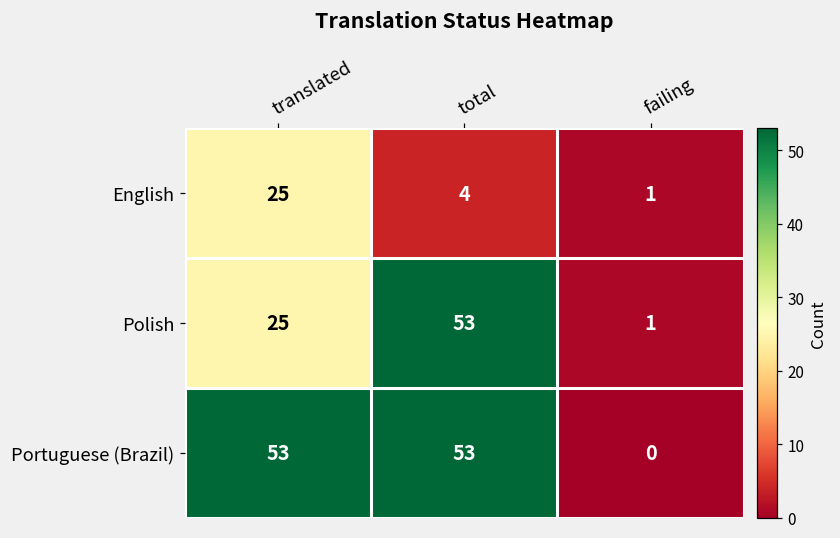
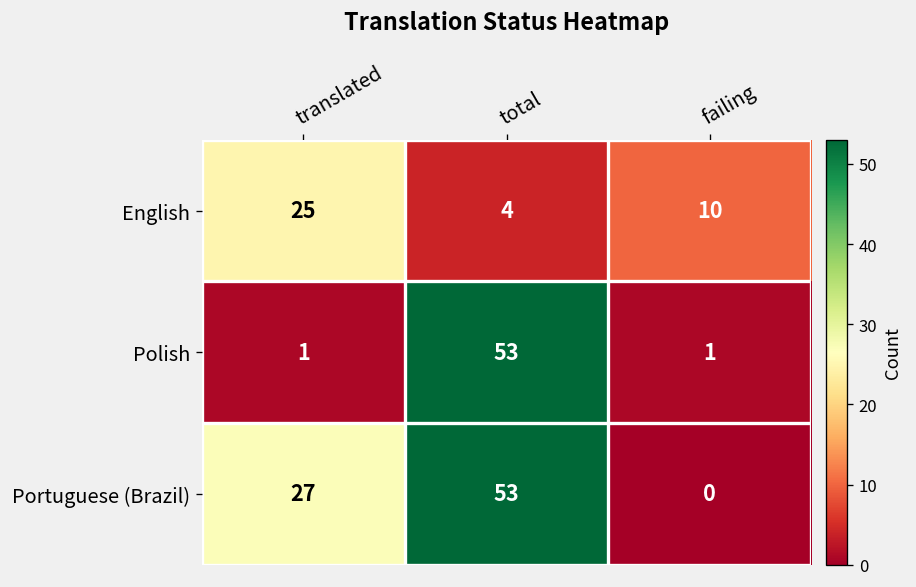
English, failing: 1 -> 10
Polish, translated: 25 -> 1
Portuguese (Brazil), translated: 53 -> 27
